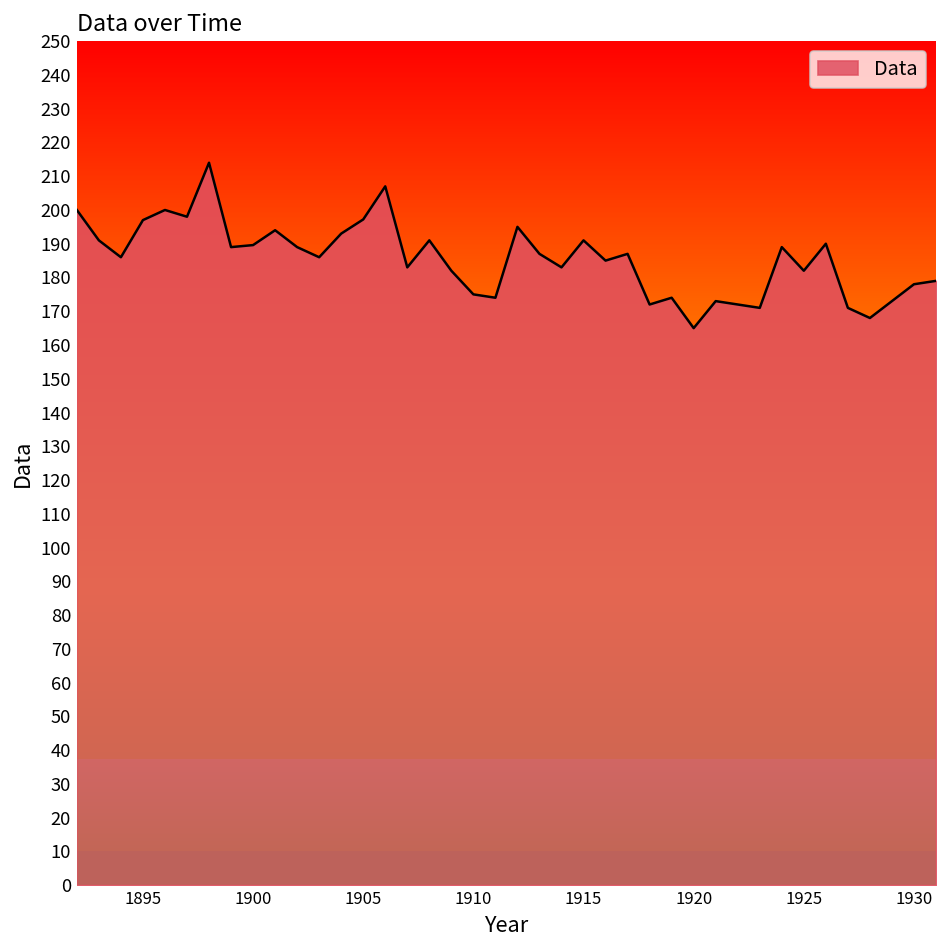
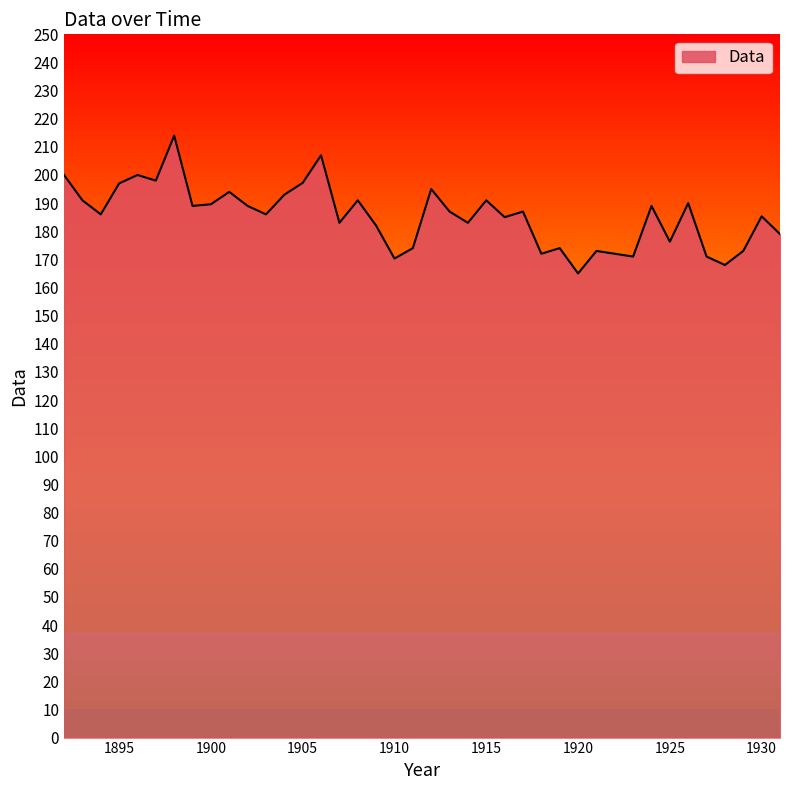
1910: 175 -> 170
1925: 182 -> 176
1930: 178 -> 185
